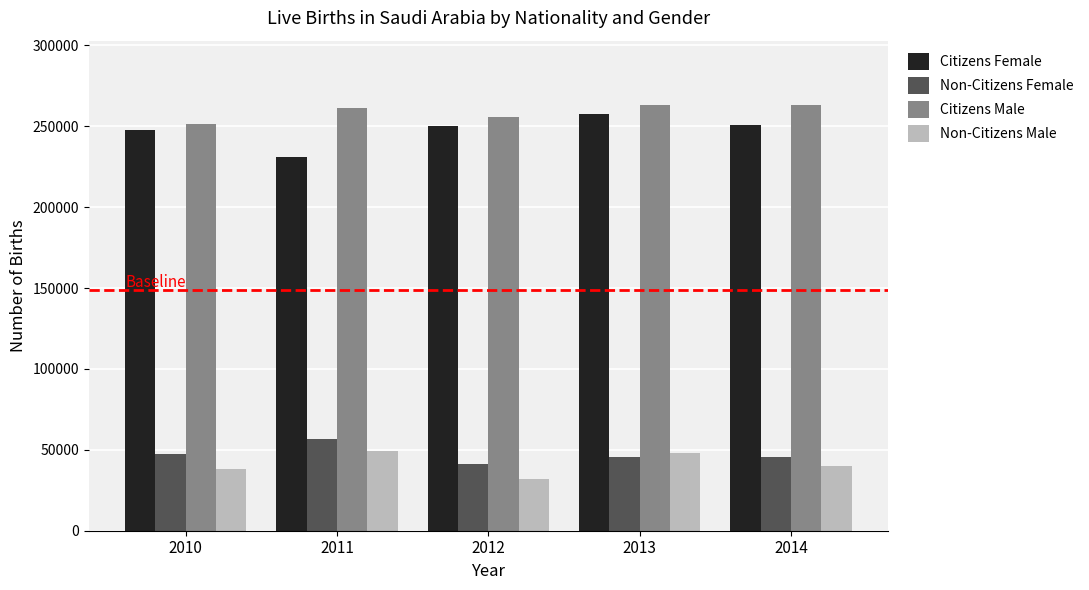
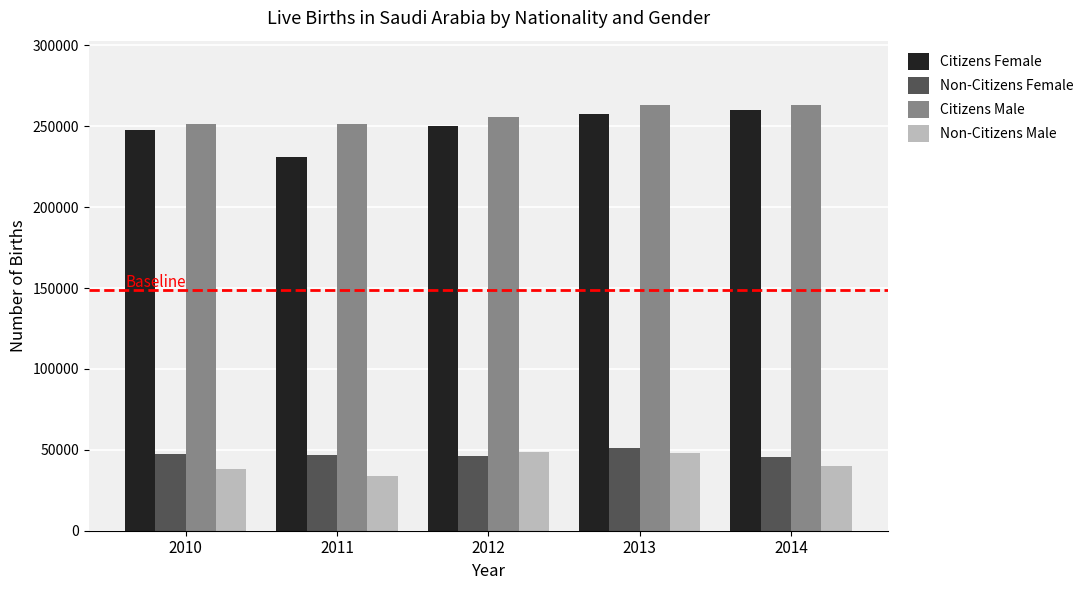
Non-Citizens Female, 2011: 56000 -> 47000
Citizens Male, 2011: 261000 -> 251000
Non-Citizens Male, 2011: 49000 -> 34000
Non-Citizens Female, 2012: 41000 -> 46000
Non-Citizens Male, 2012: 32000 -> 49000
Non-Citizens Female, 2013: 46000 -> 51000
Citizens Female, 2014: 251000 -> 260000
